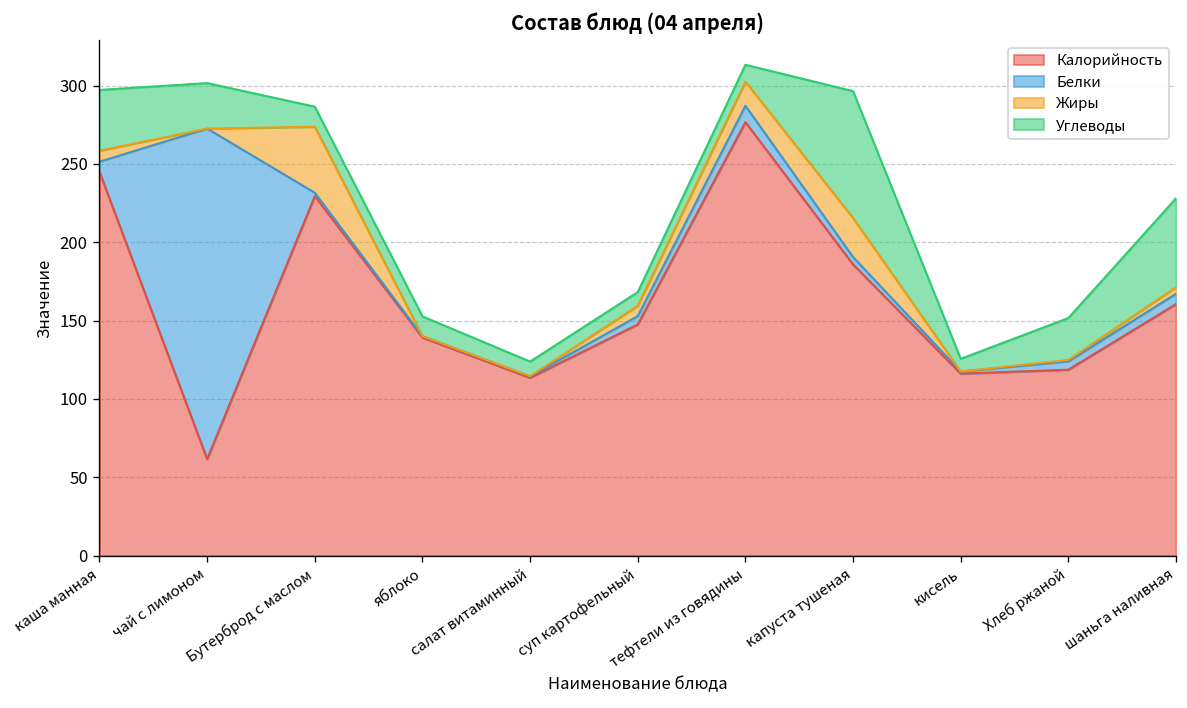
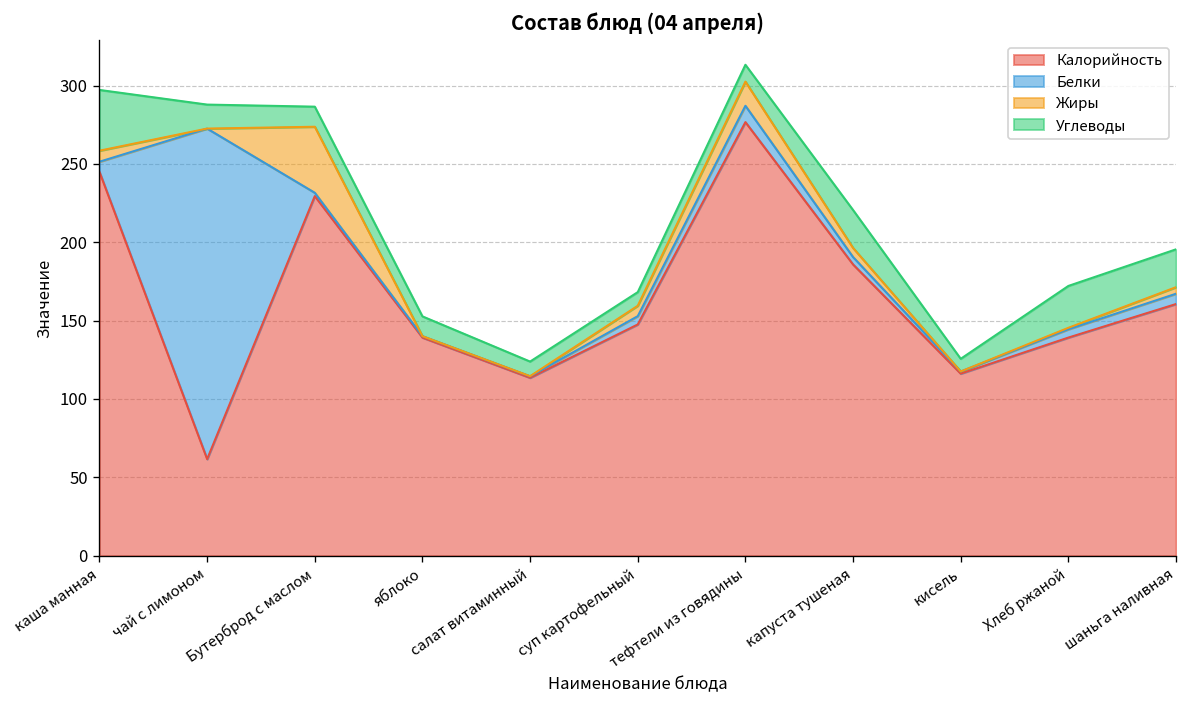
Углеводы, чай с лимоном: 29 -> 15
Жиры, капуста тушеная: 25 -> 6
Углеводы, капуста тушеная: 81 -> 24
Калорийность, Хлеб ржаной: 119 -> 139
Углеводы, шаньга наливная: 57 -> 24
